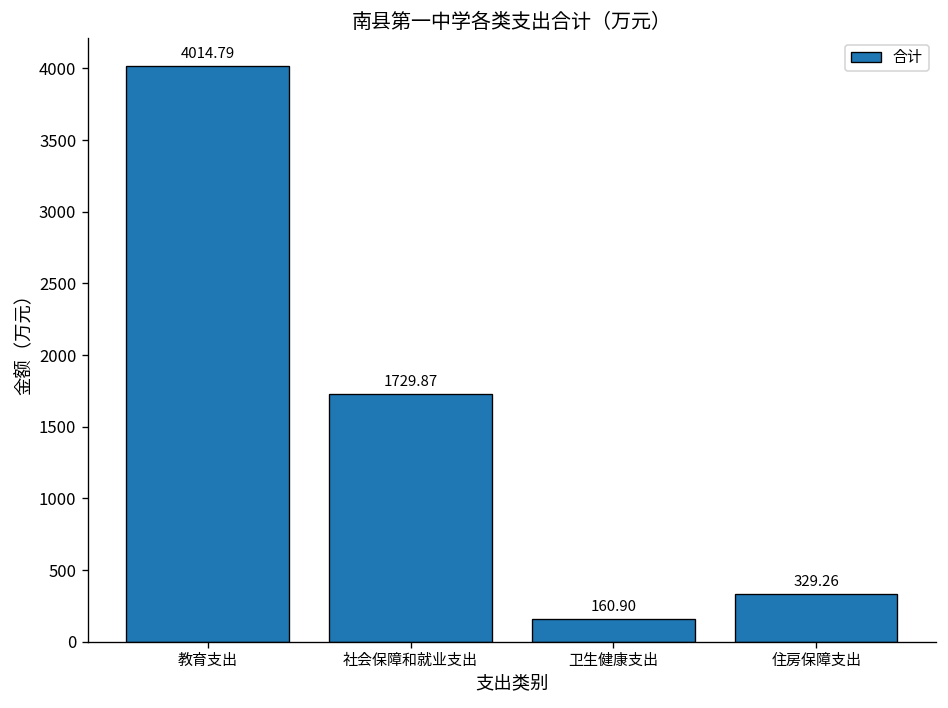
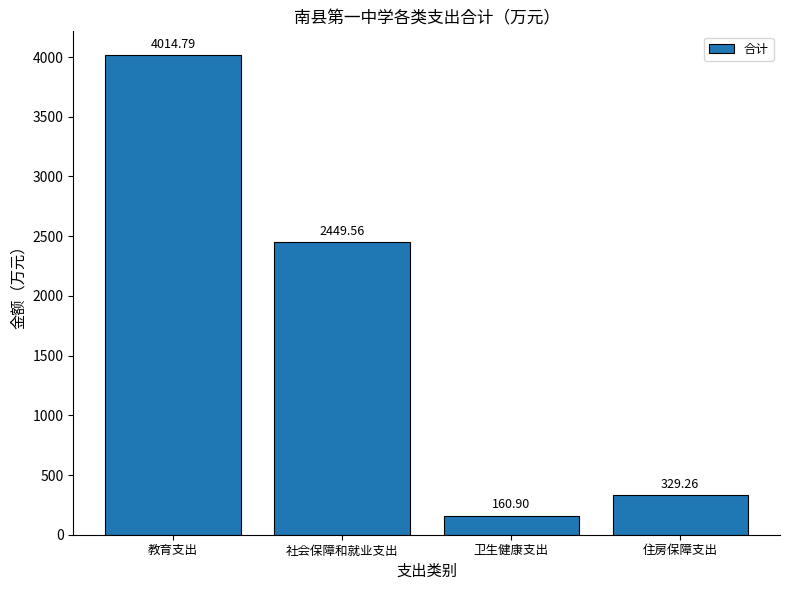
社会保障和就业支出: 1729.87 -> 2449.56
